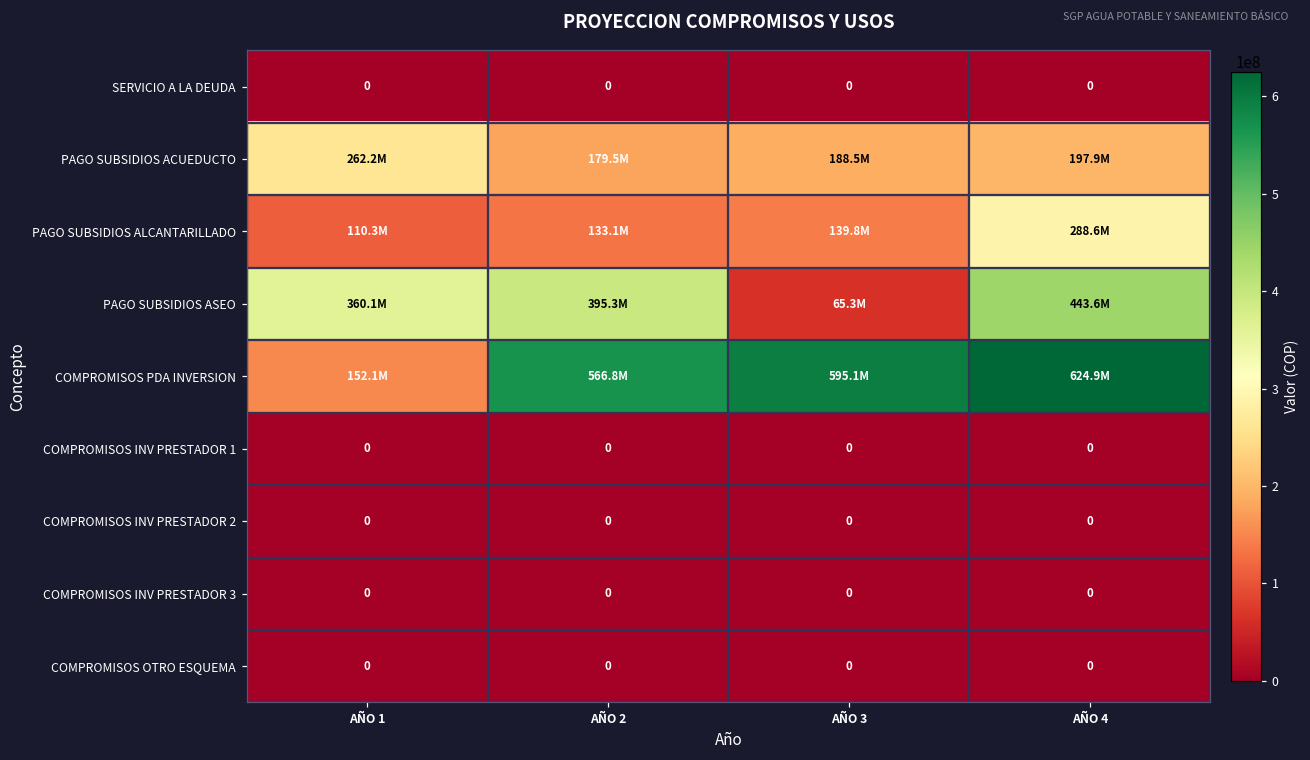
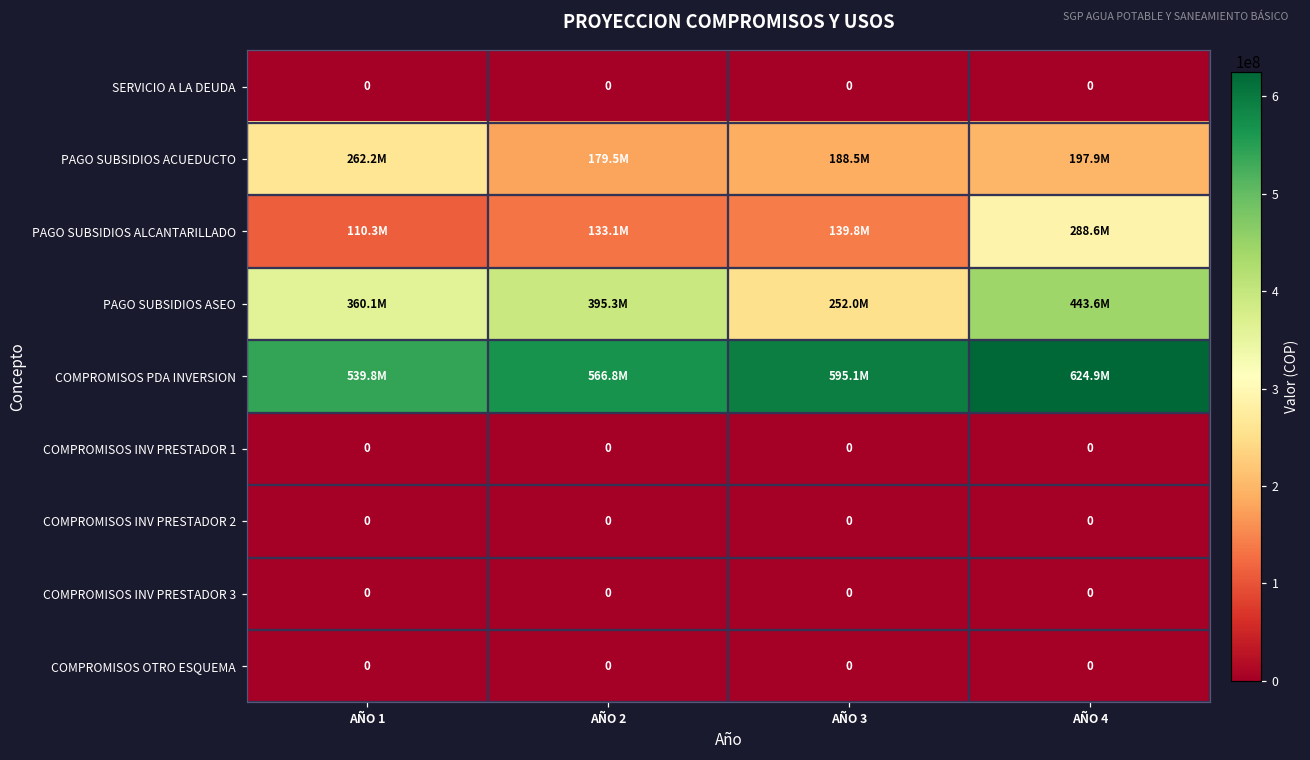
PAGO SUBSIDIOS ASEO, AÑO 3: 65.3M -> 252.0M
COMPROMISOS PDA INVERSION, AÑO 1: 152.1M -> 539.8M
